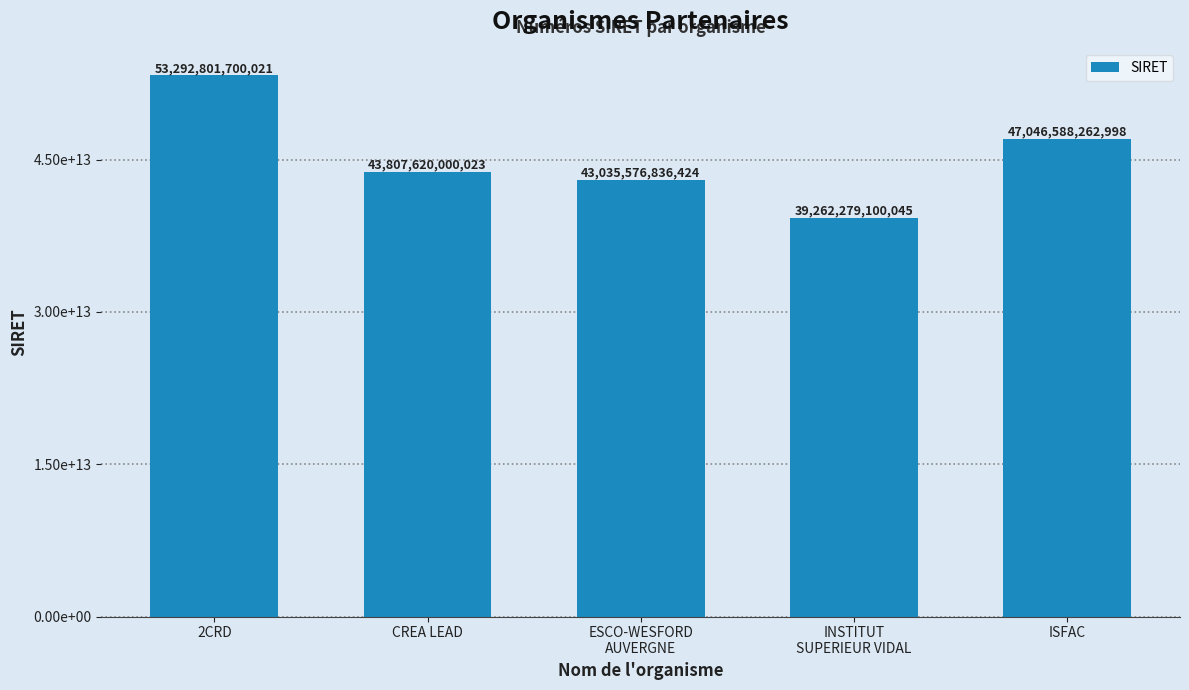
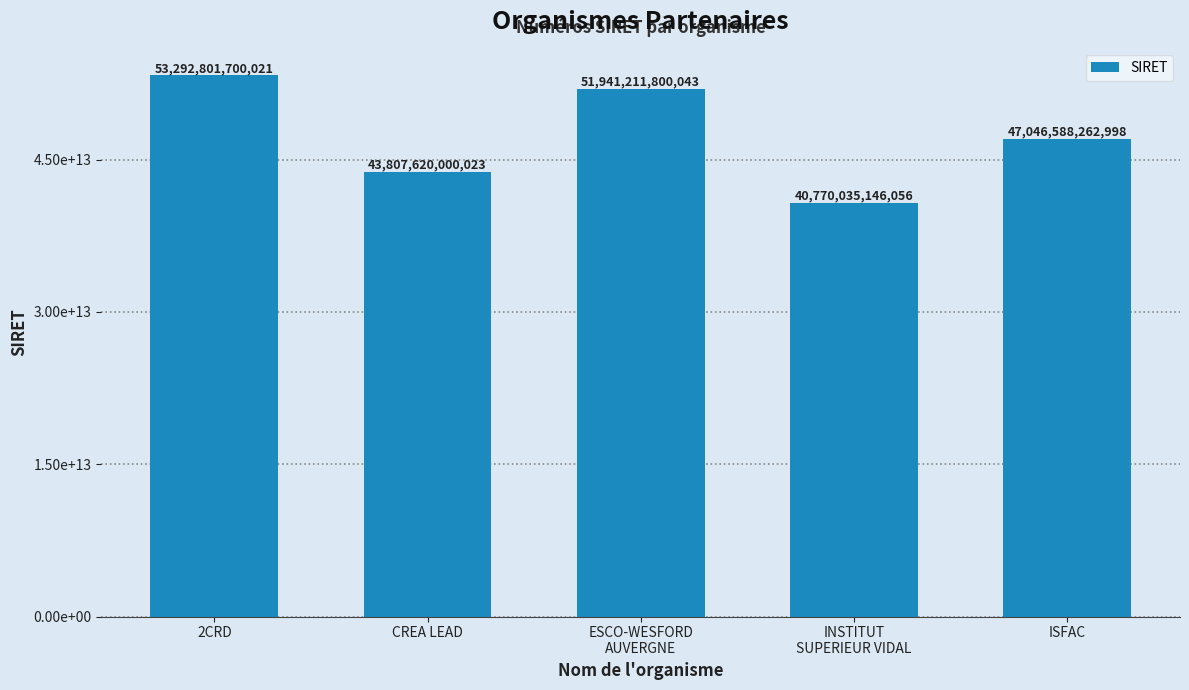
ESCO-WESFORD AUVERGNE: 43,035,576,836,424 -> 51,941,211,800,043
INSTITUT SUPERIEUR VIDAL: 39,262,279,100,045 -> 40,770,035,146,056
